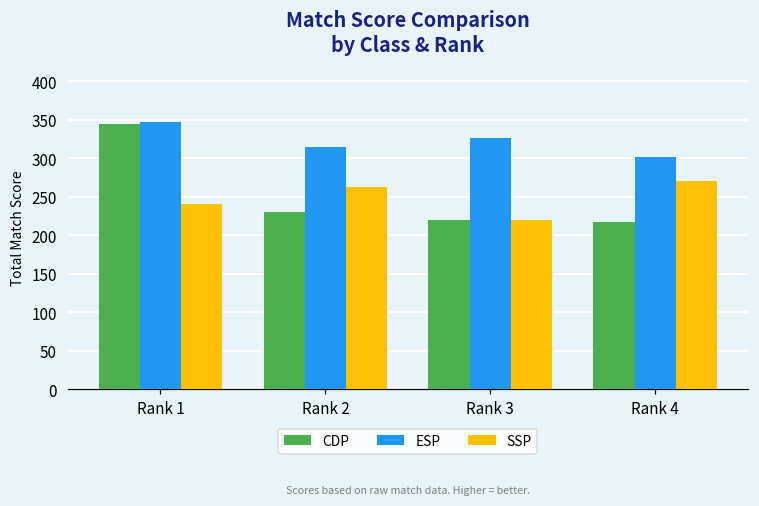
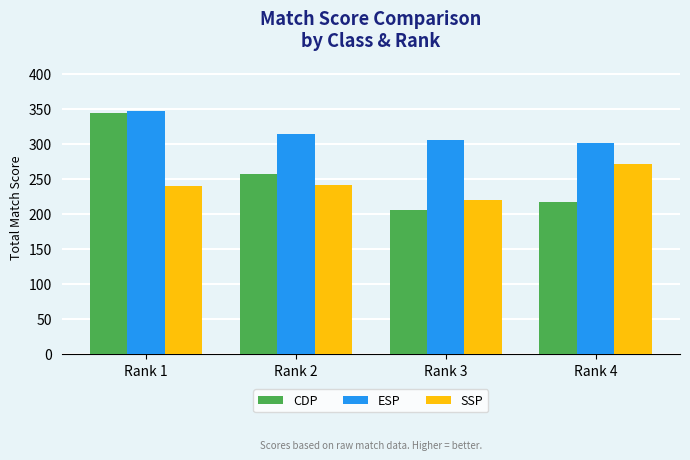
CDP, Rank 2: 230 -> 260
SSP, Rank 2: 260 -> 240
CDP, Rank 3: 220 -> 210
ESP, Rank 3: 330 -> 310
